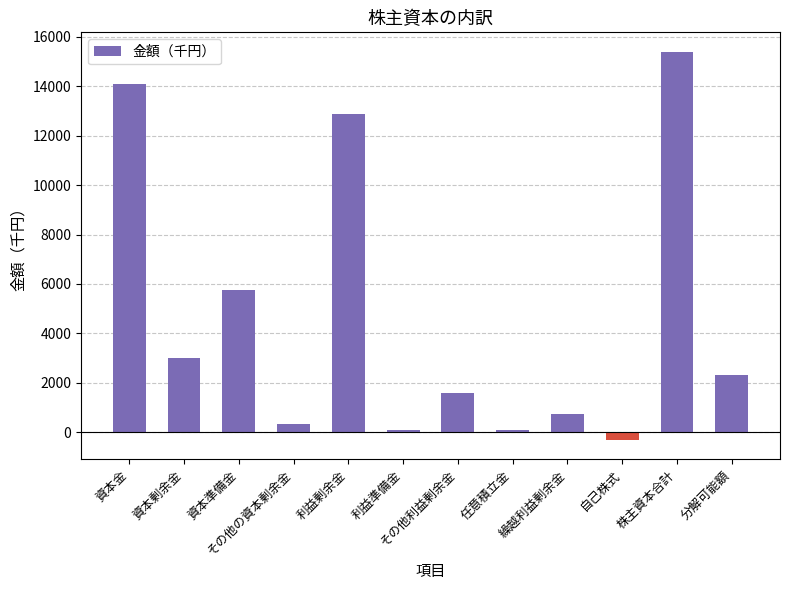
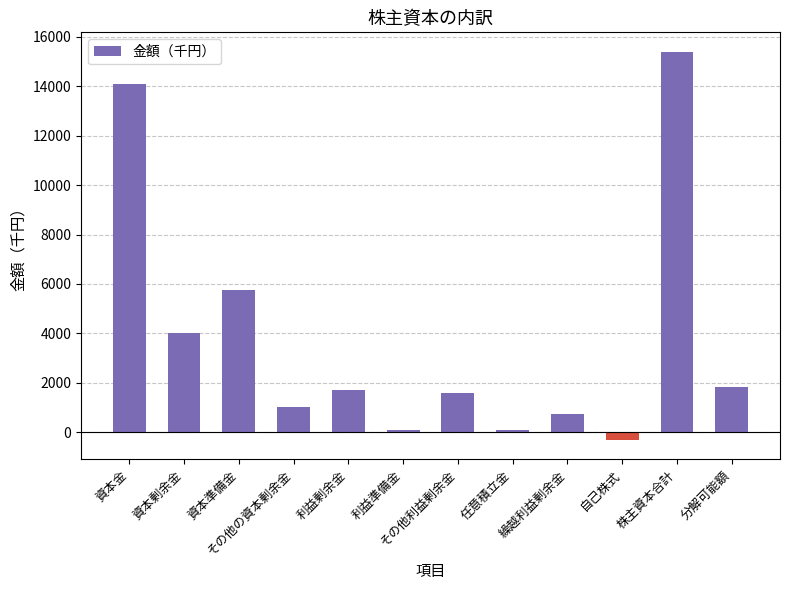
金額（千円）, 資本剰余金: 3000 -> 4000
金額（千円）, その他の資本剰余金: 300 -> 1000
金額（千円）, 利益剰余金: 12900 -> 1700
金額（千円）, 分解可能額: 2300 -> 1800
